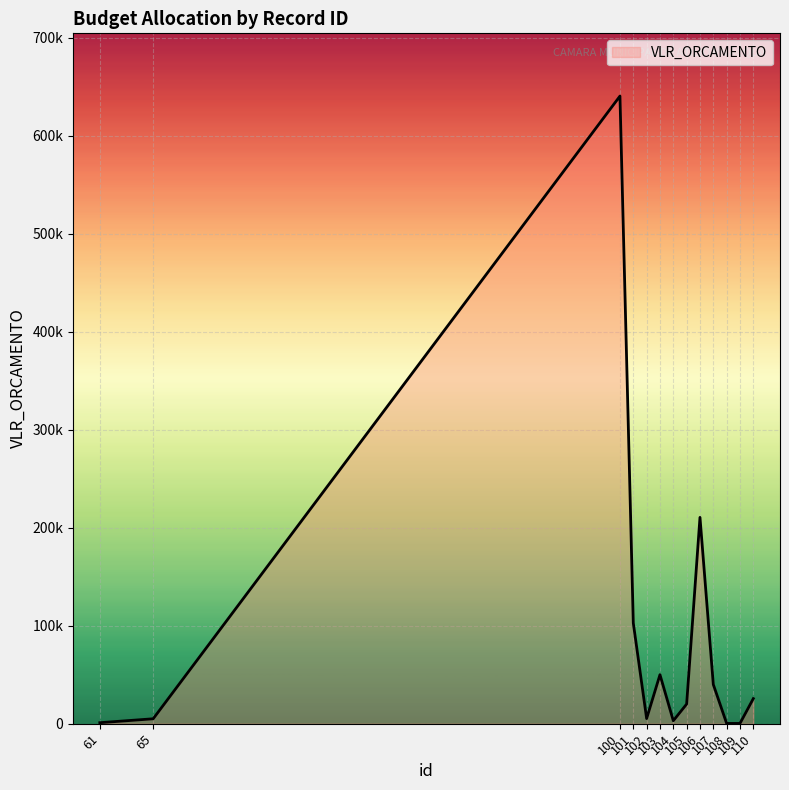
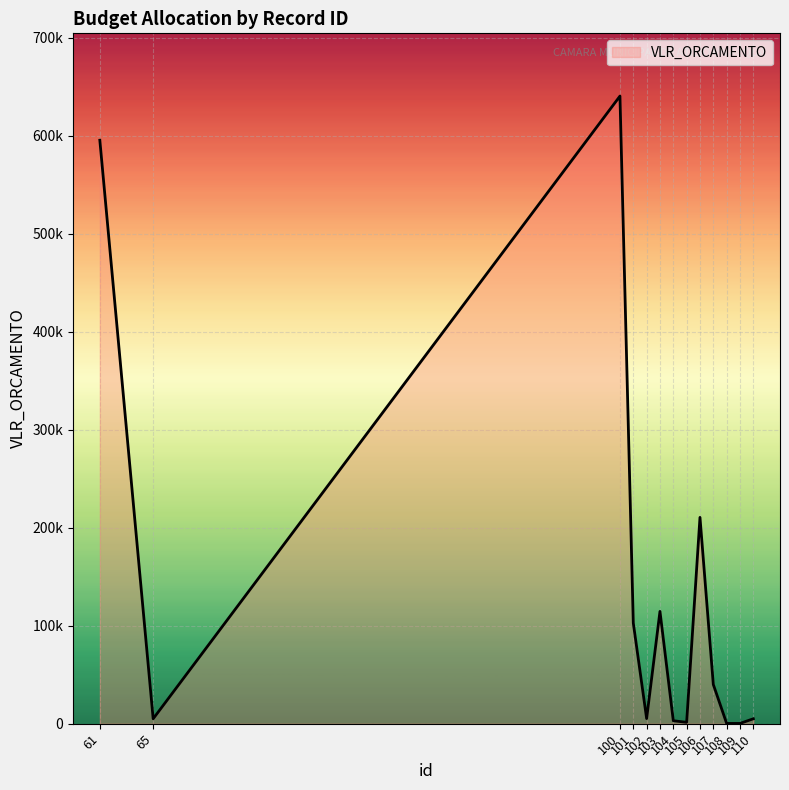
61: 0 -> 600000
103: 50000 -> 110000
105: 20000 -> 0
110: 30000 -> 10000
